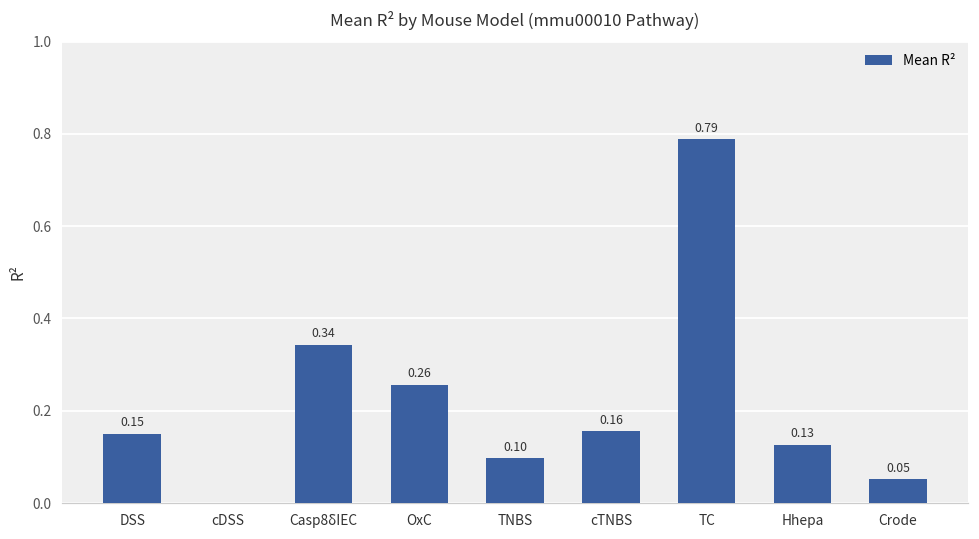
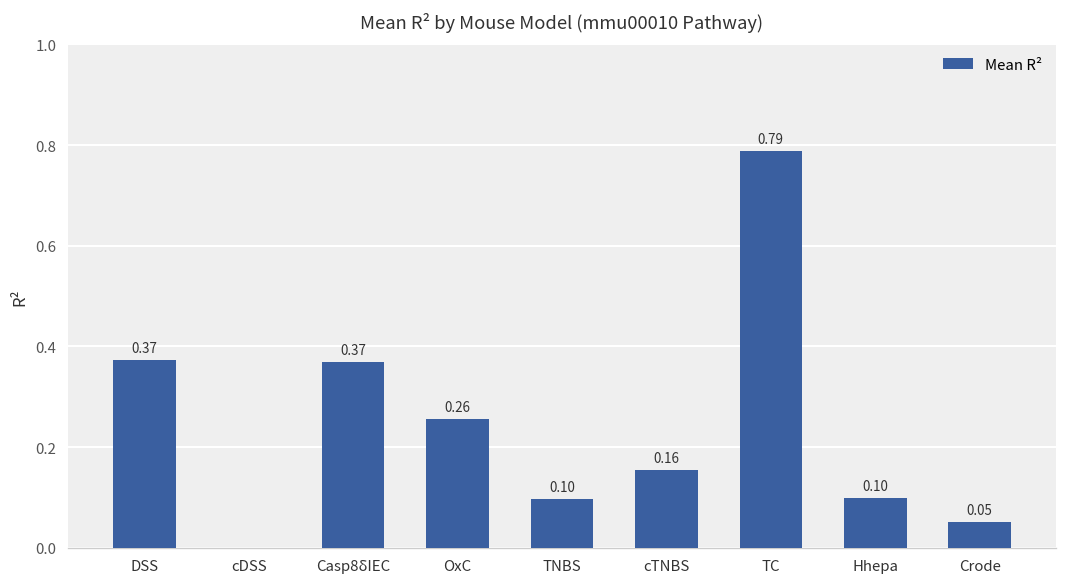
DSS: 0.15 -> 0.37
Casp8δIEC: 0.34 -> 0.37
Hhepa: 0.13 -> 0.10
